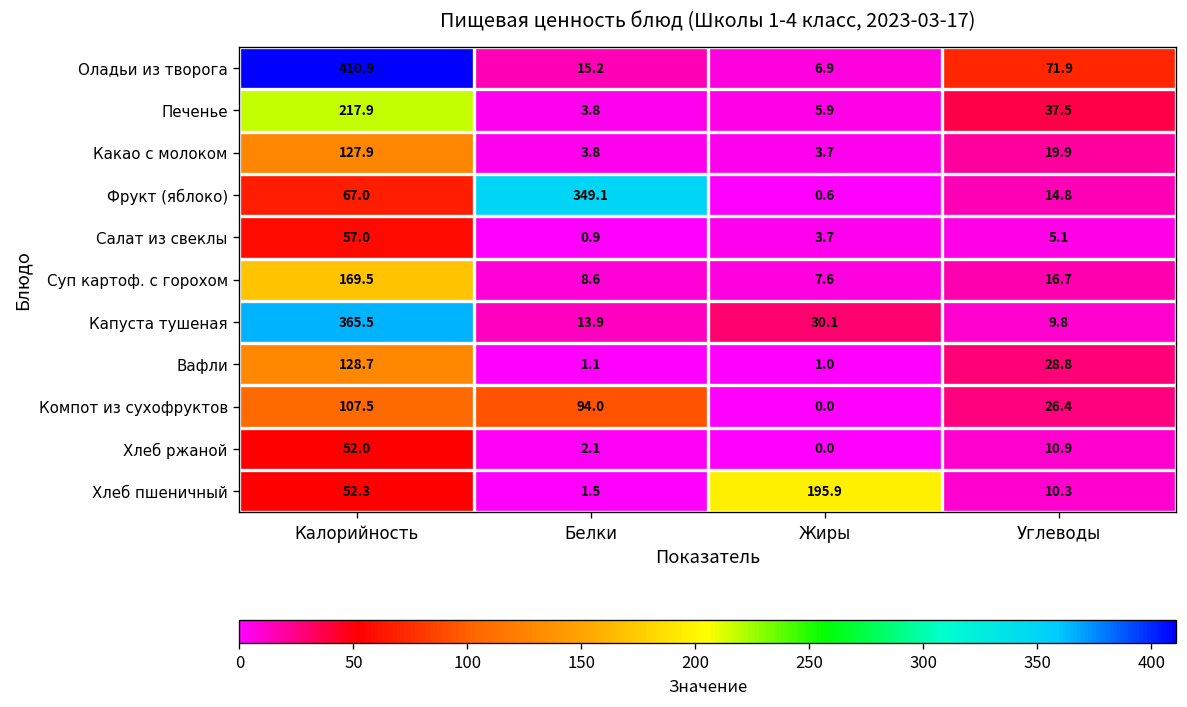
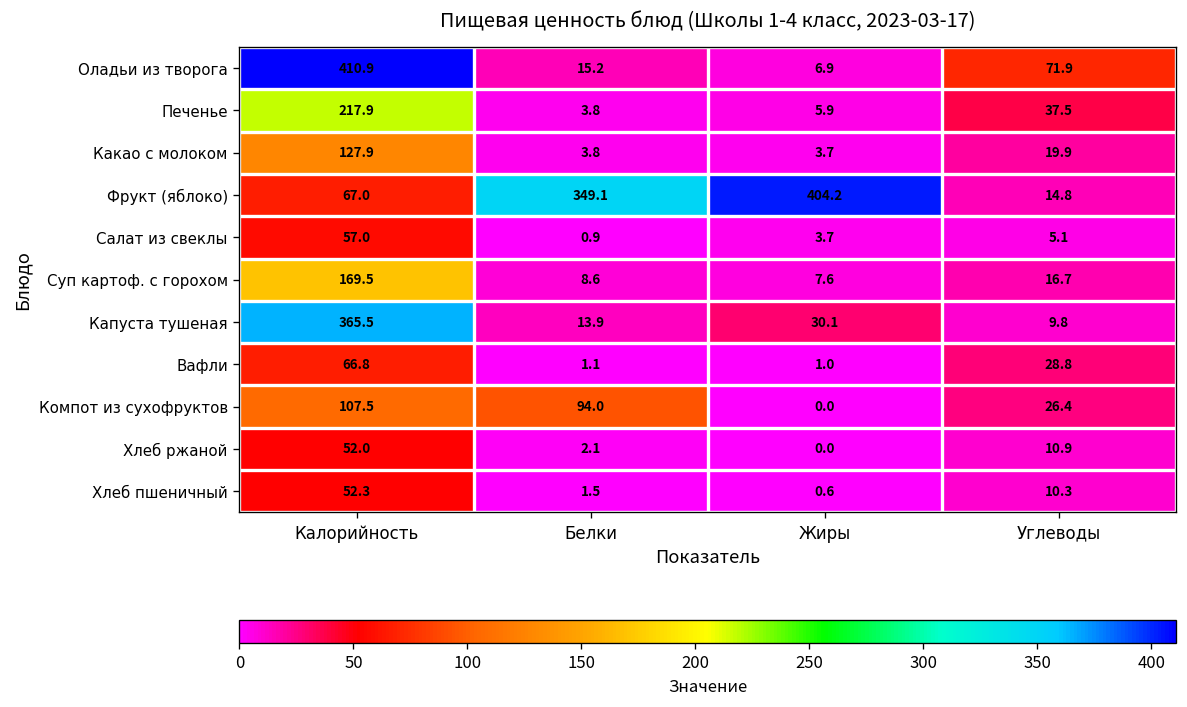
Фрукт (яблоко), Жиры: 0.6 -> 404.2
Вафли, Калорийность: 128.7 -> 66.8
Хлеб пшеничный, Жиры: 195.9 -> 0.6
